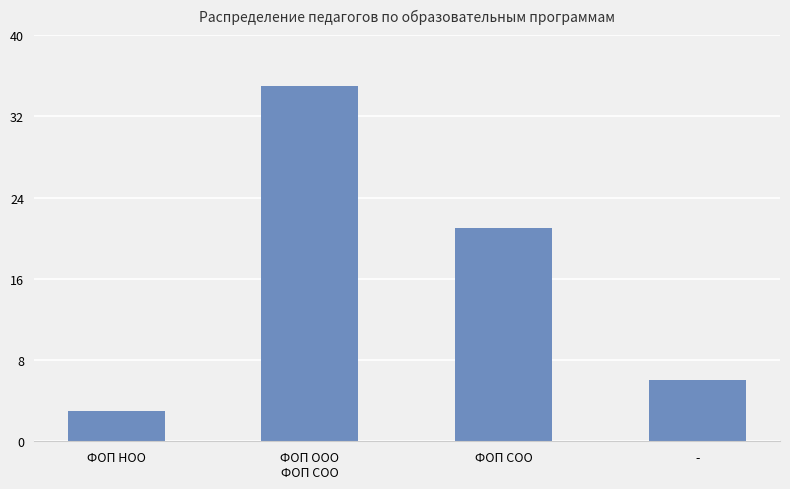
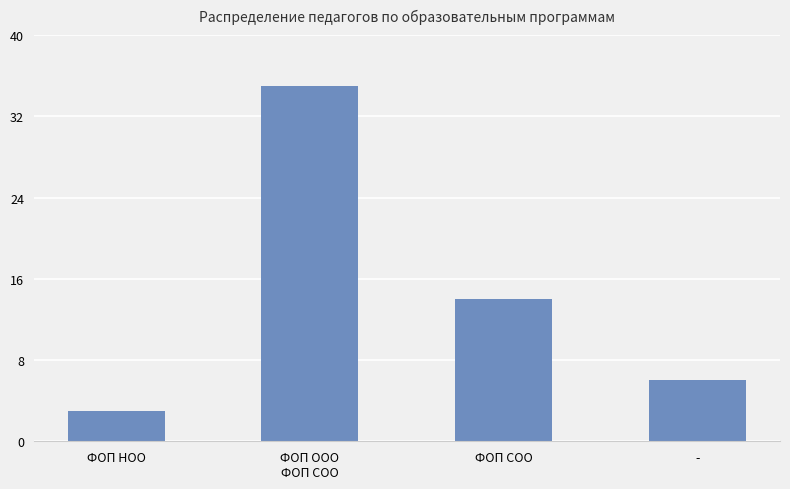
ФОП СОО: 21 -> 14
